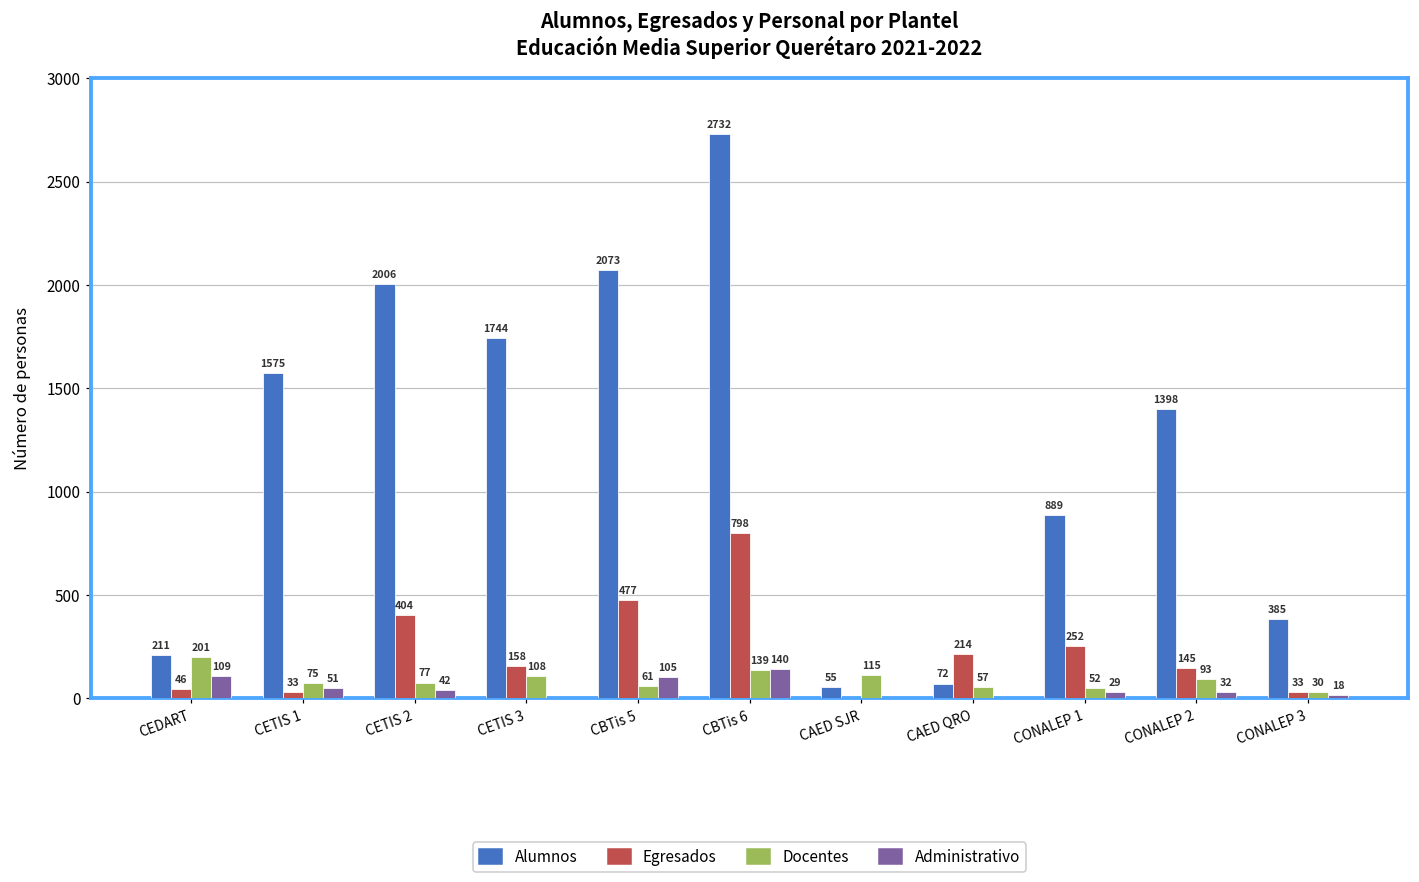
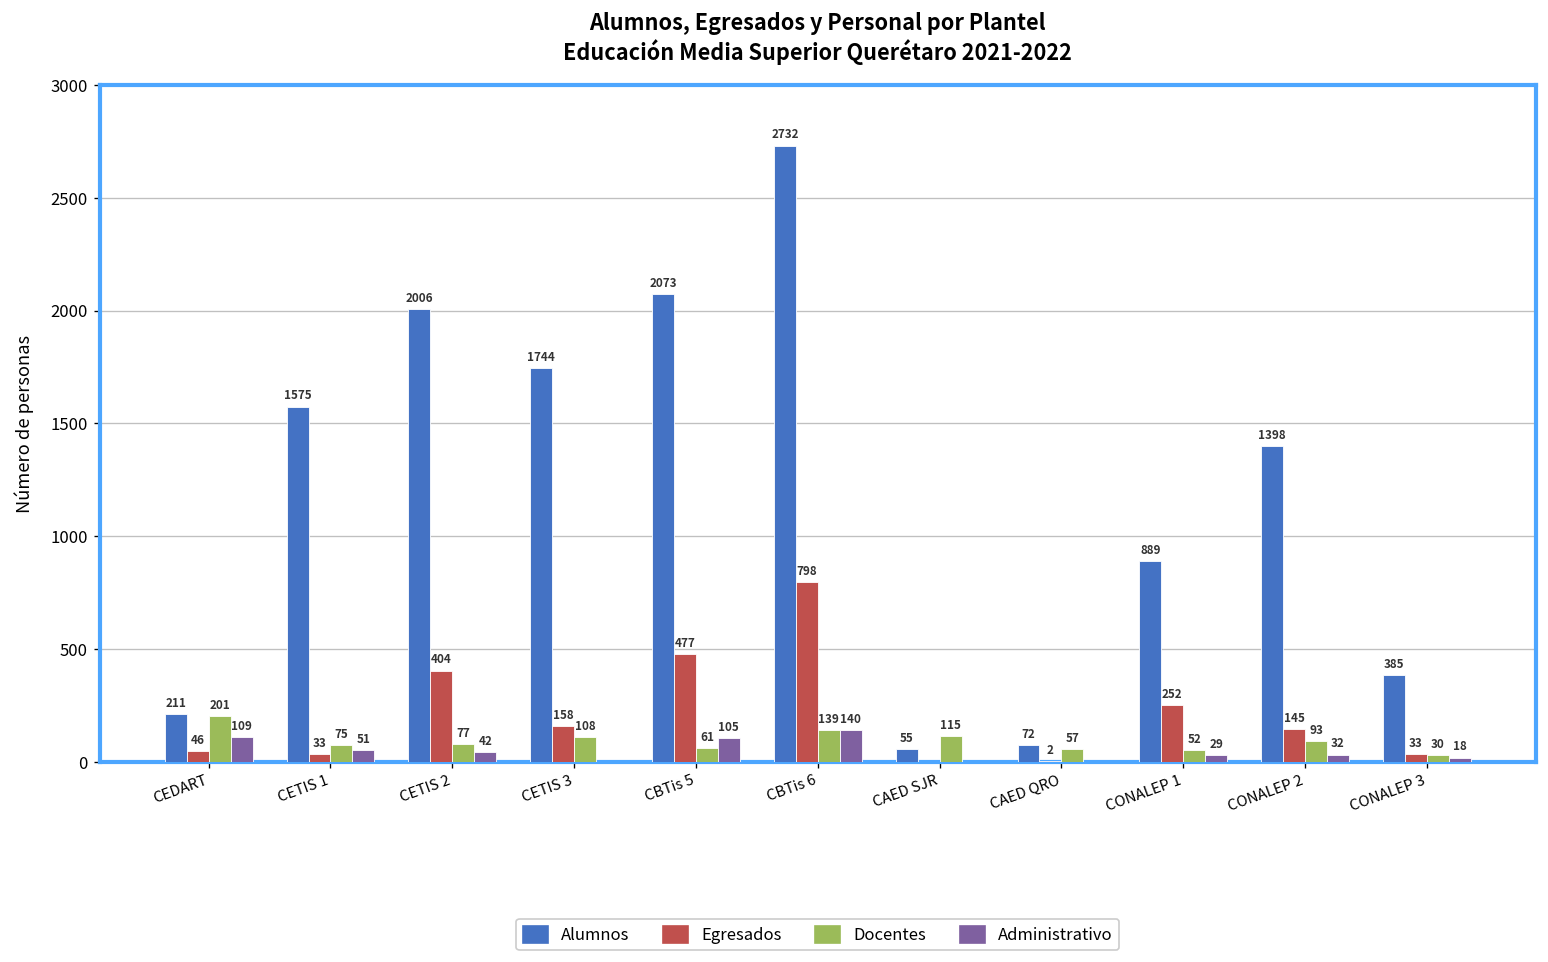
Egresados, CAED QRO: 214 -> 2
